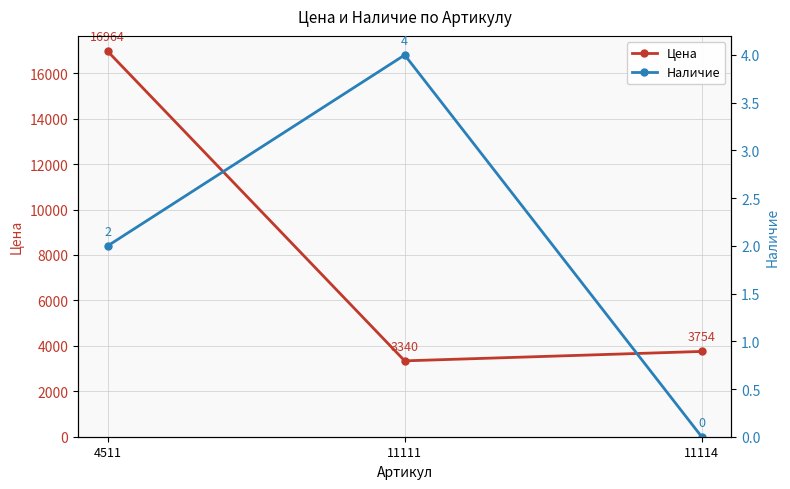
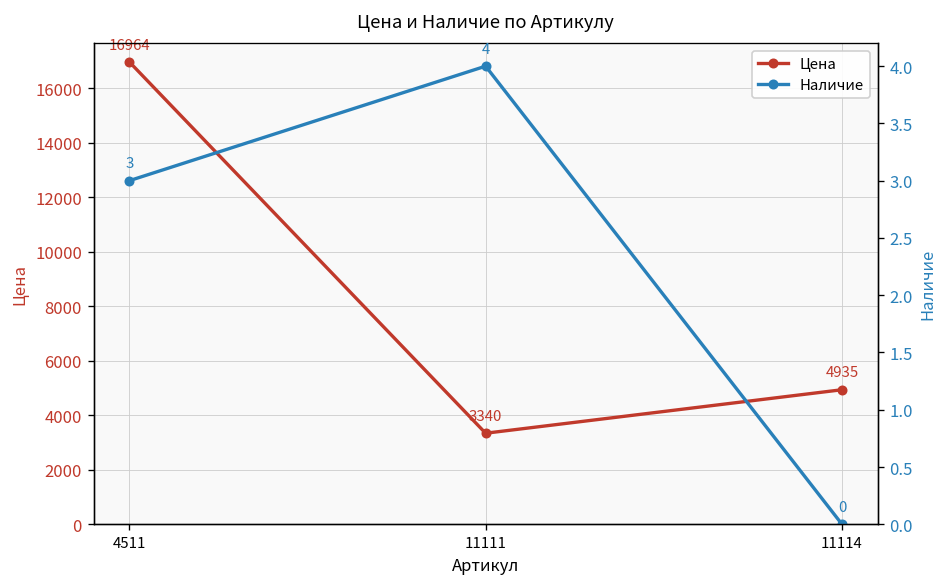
Цена, 11114: 3754 -> 4935
Наличие, 4511: 2 -> 3
